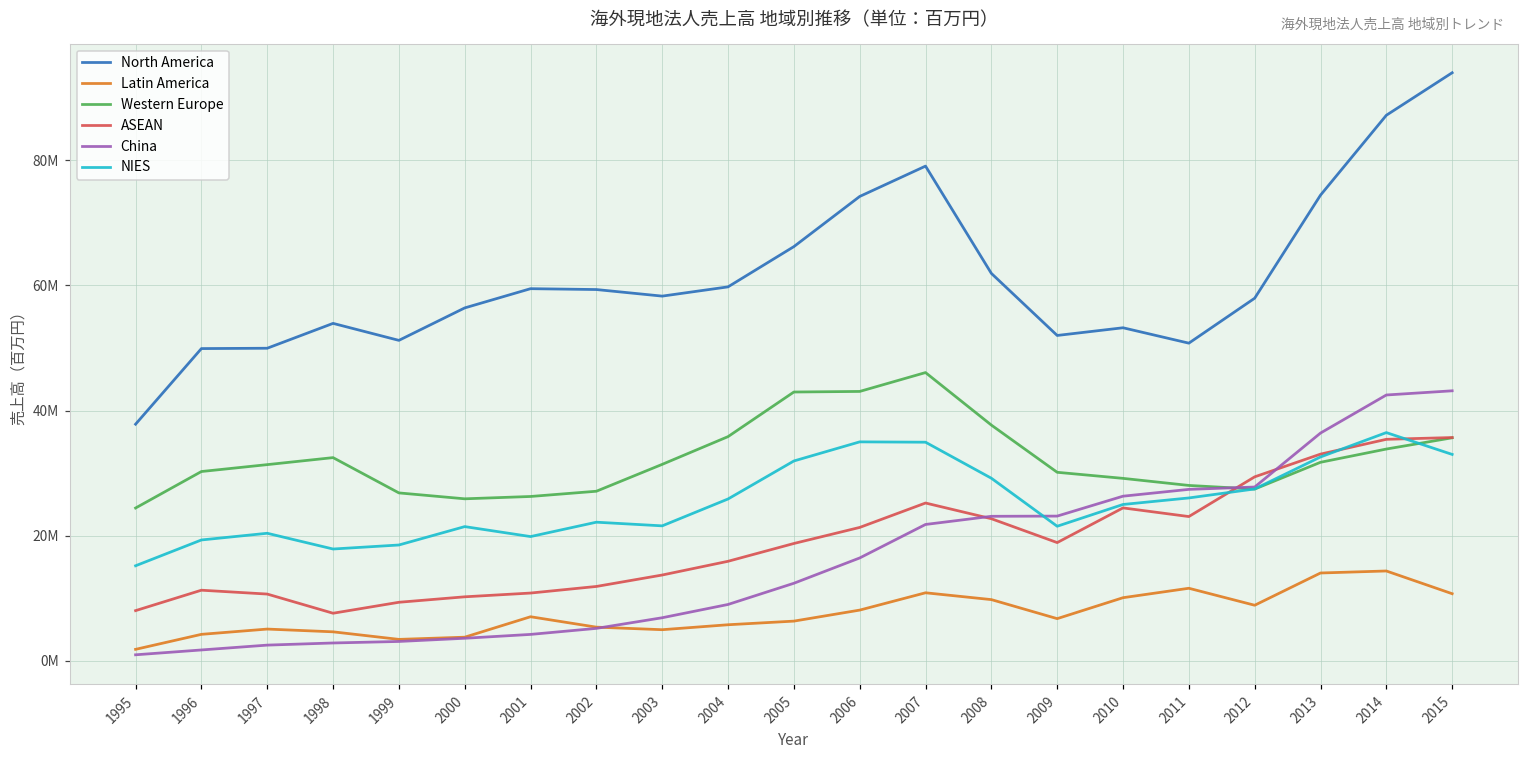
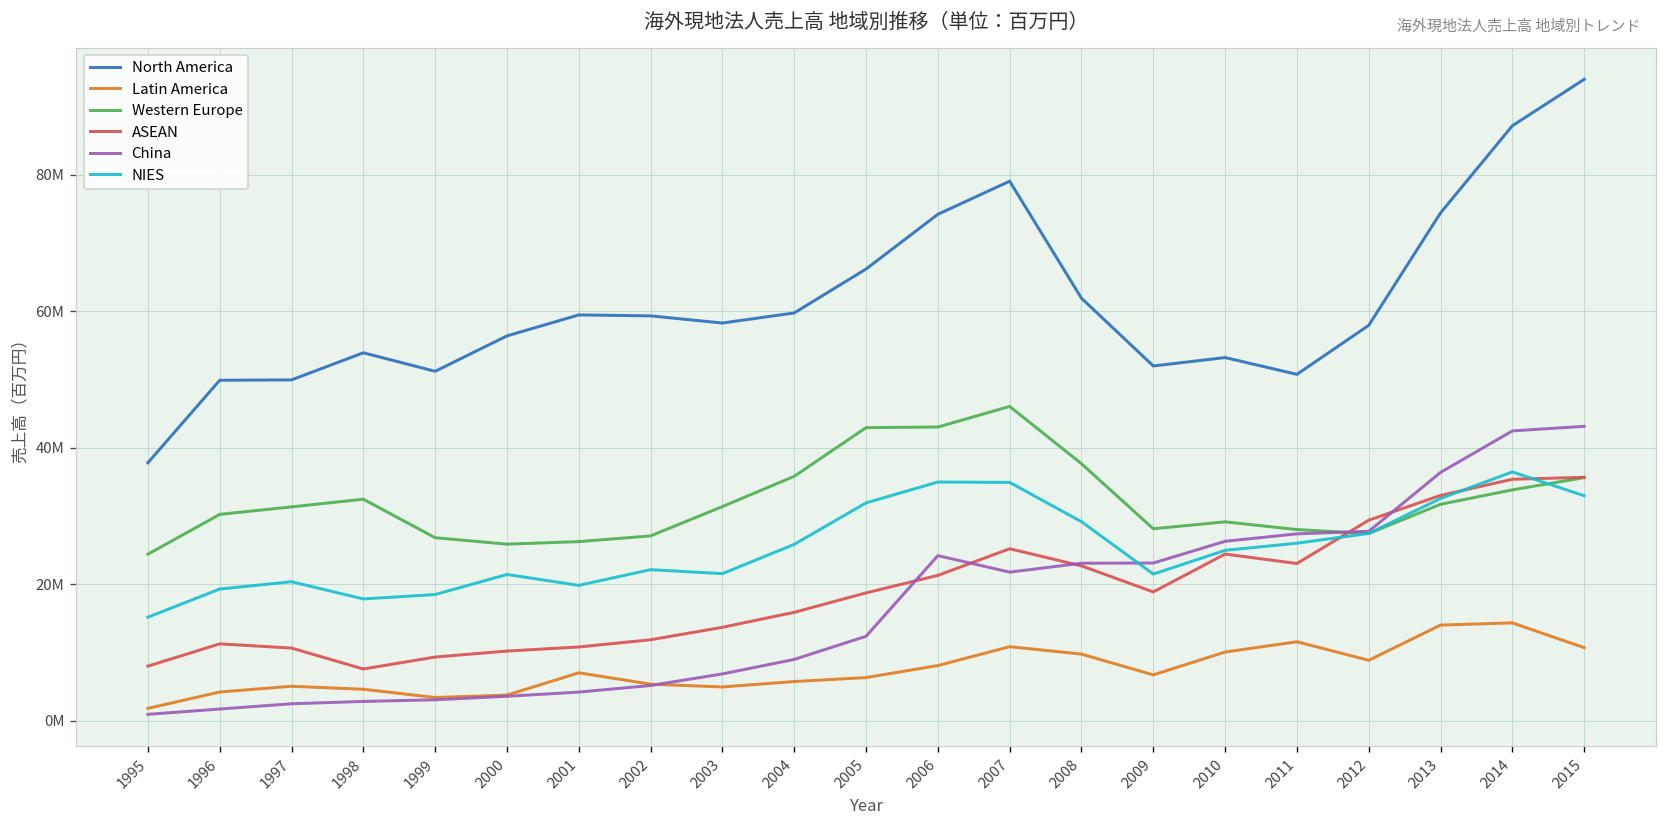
China, 2006: 16000000 -> 24000000
Western Europe, 2009: 30000000 -> 28000000
